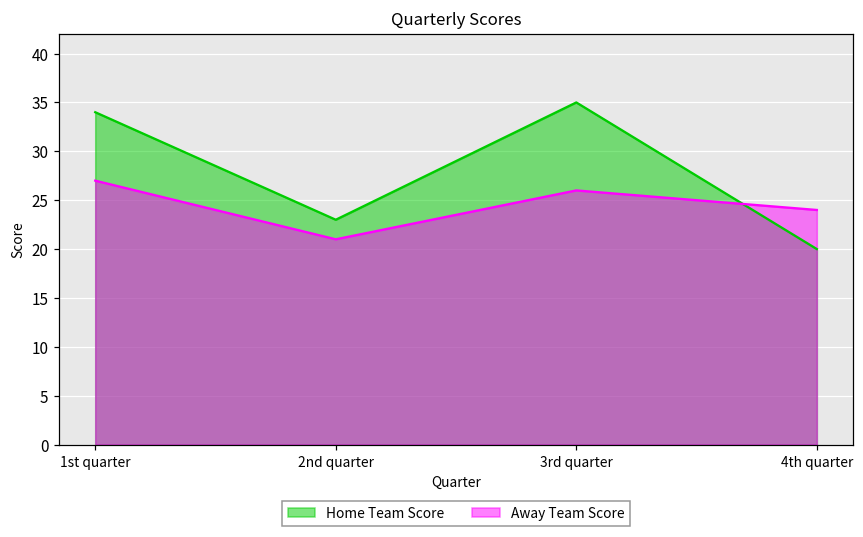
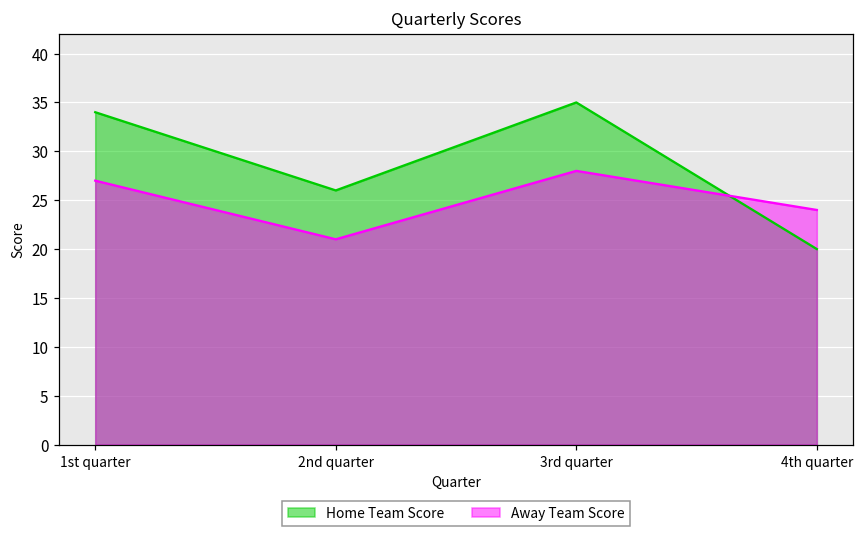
Home Team Score, 2nd quarter: 23 -> 26
Away Team Score, 3rd quarter: 26 -> 28
